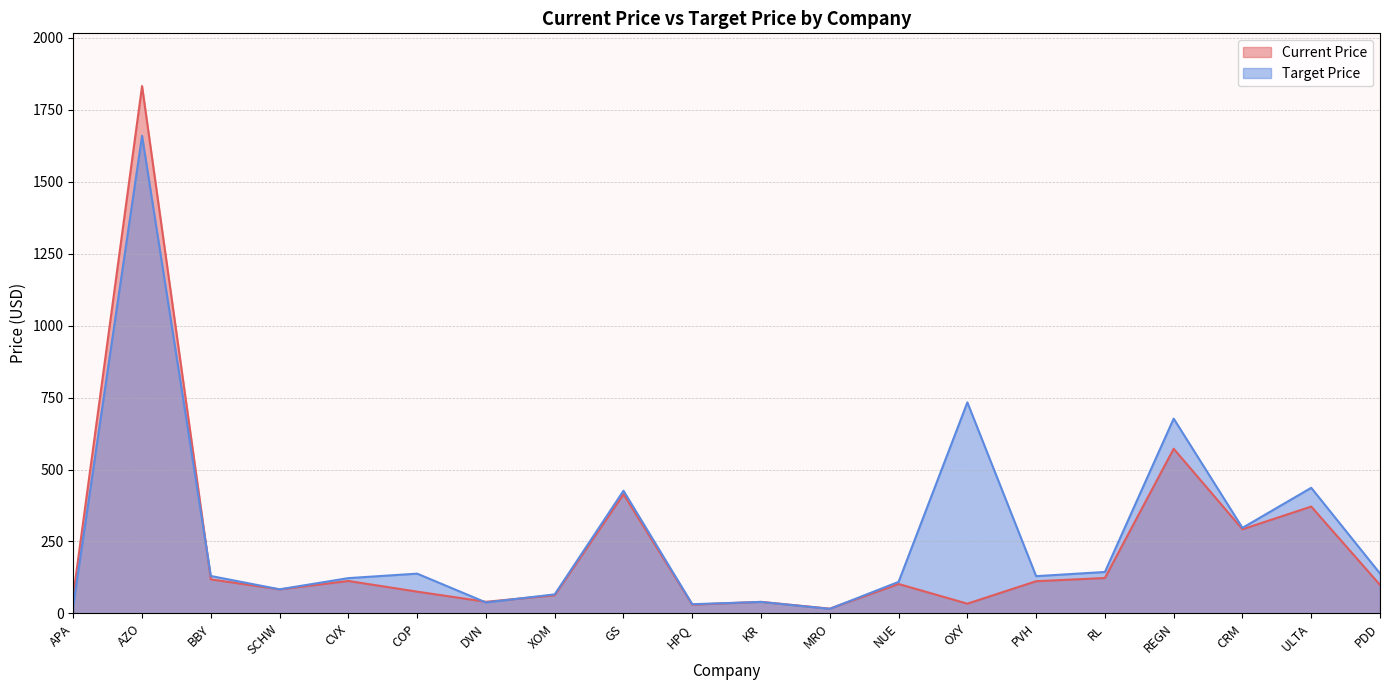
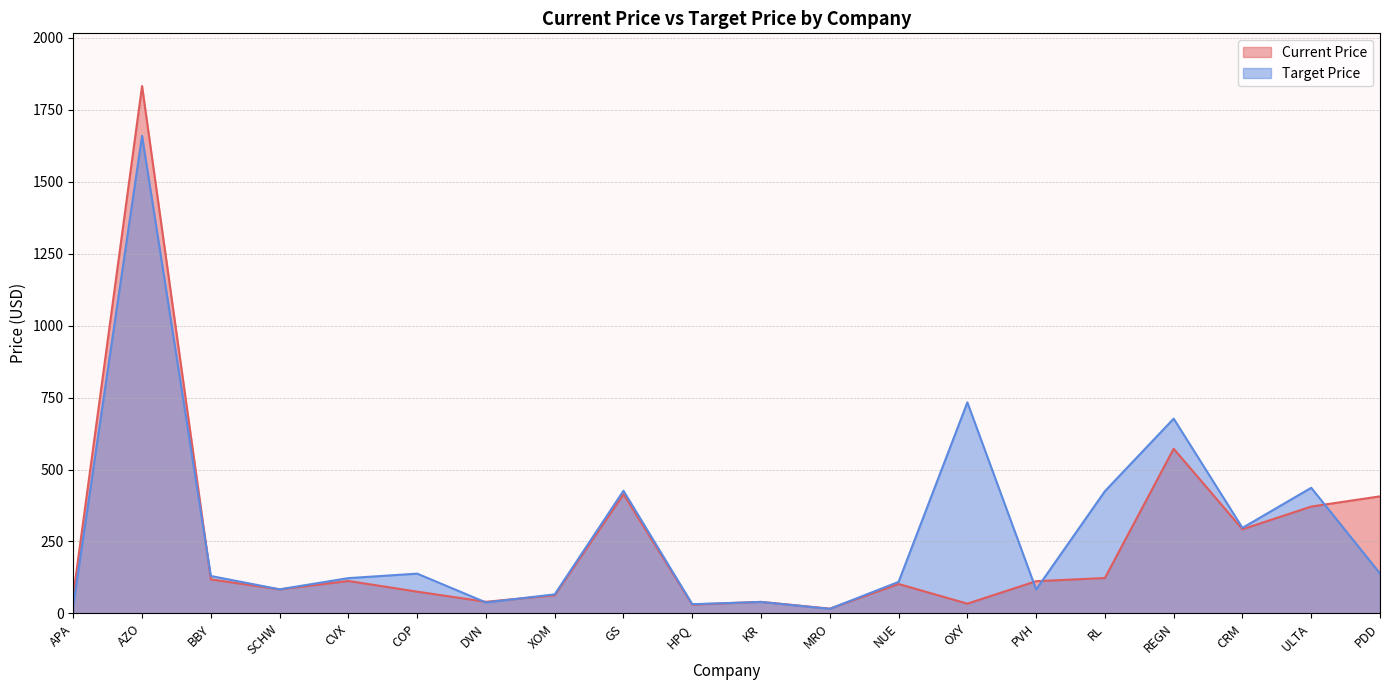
Target Price, PVH: 130 -> 80
Target Price, RL: 140 -> 420
Current Price, PDD: 100 -> 410
